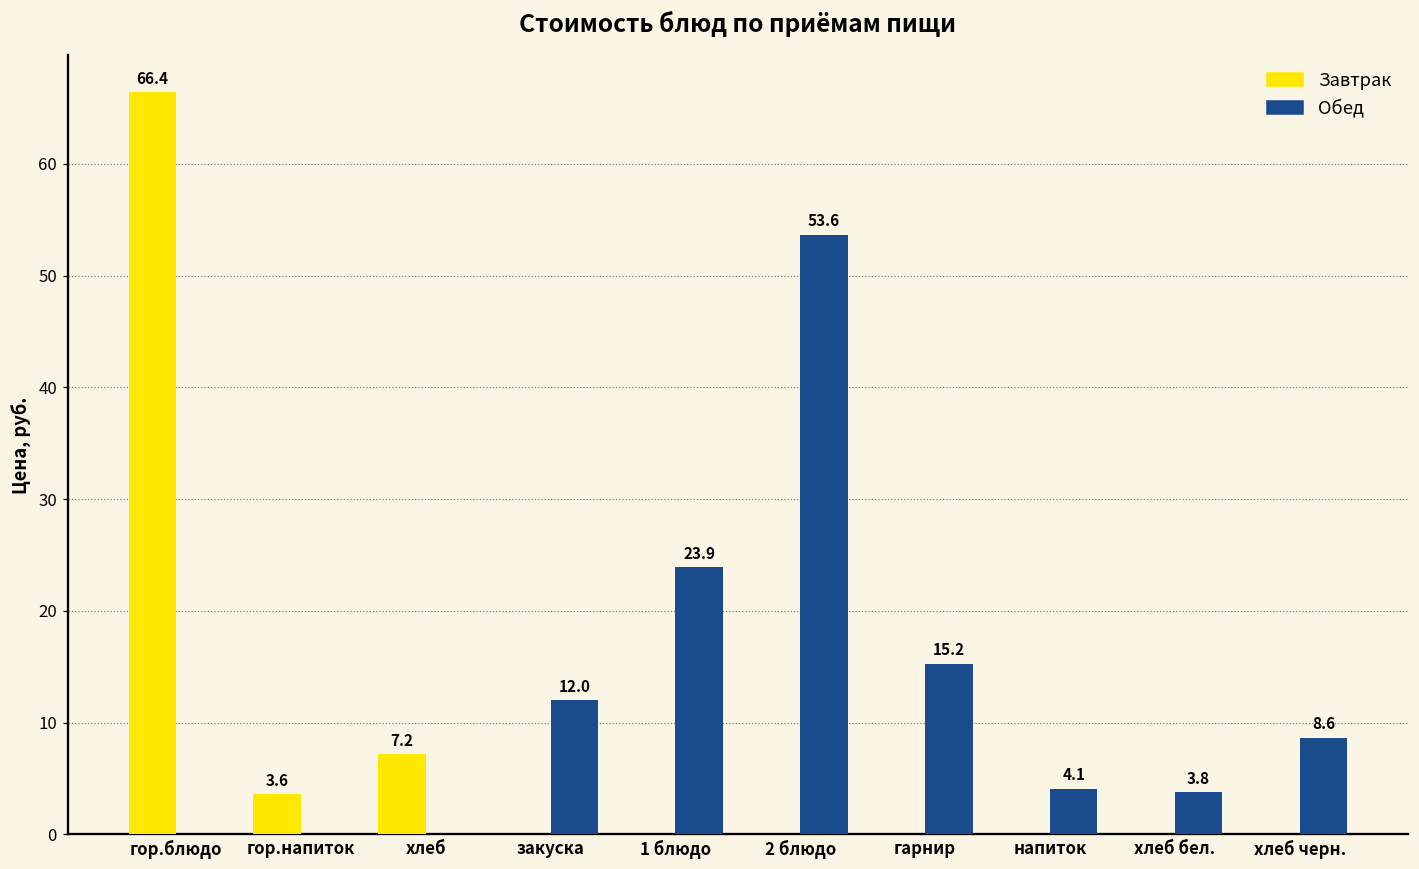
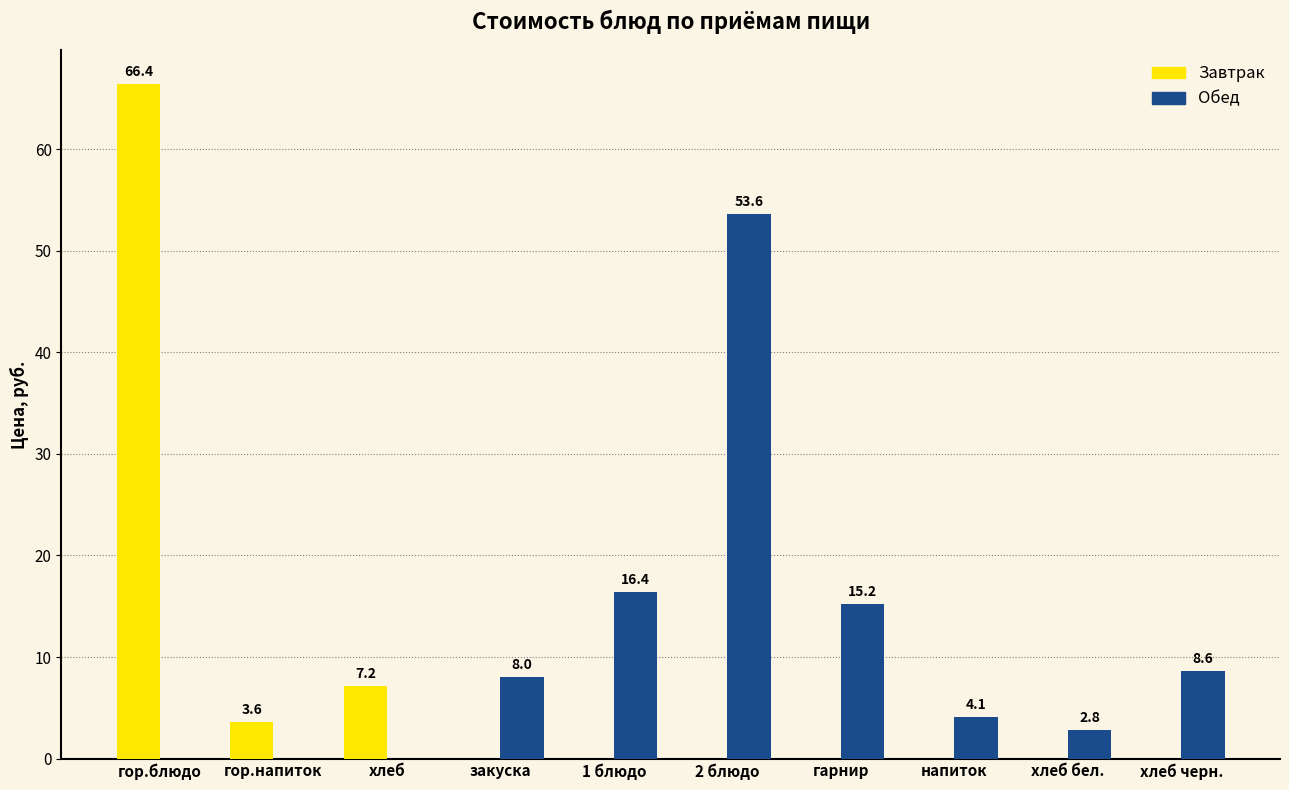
Обед, закуска: 12.0 -> 8.0
Обед, 1 блюдо: 23.9 -> 16.4
Обед, хлеб бел.: 3.8 -> 2.8
